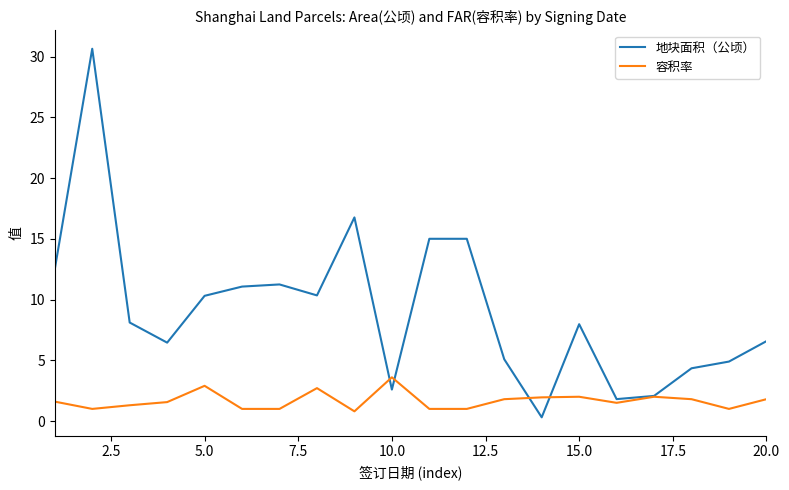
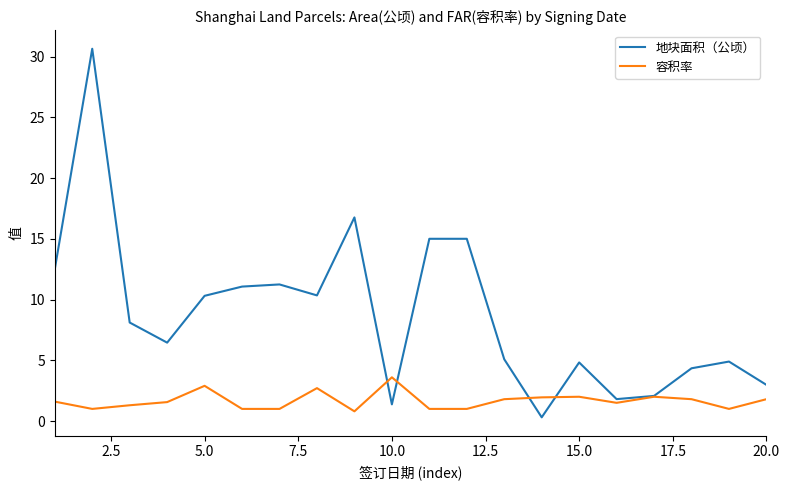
地块面积（公顷）, 10.0: 2.6 -> 1.4
地块面积（公顷）, 15.0: 8.0 -> 4.8
地块面积（公顷）, 20.0: 6.6 -> 3.0
